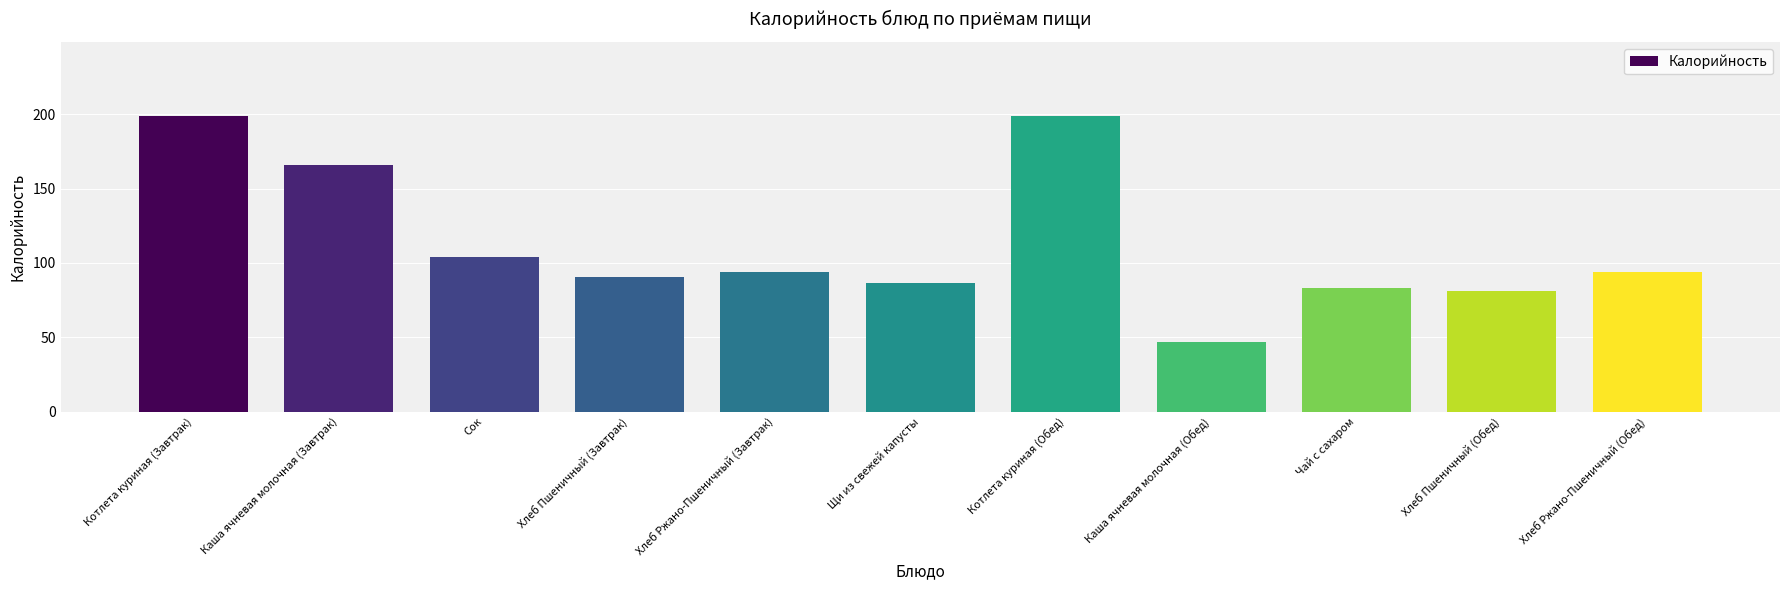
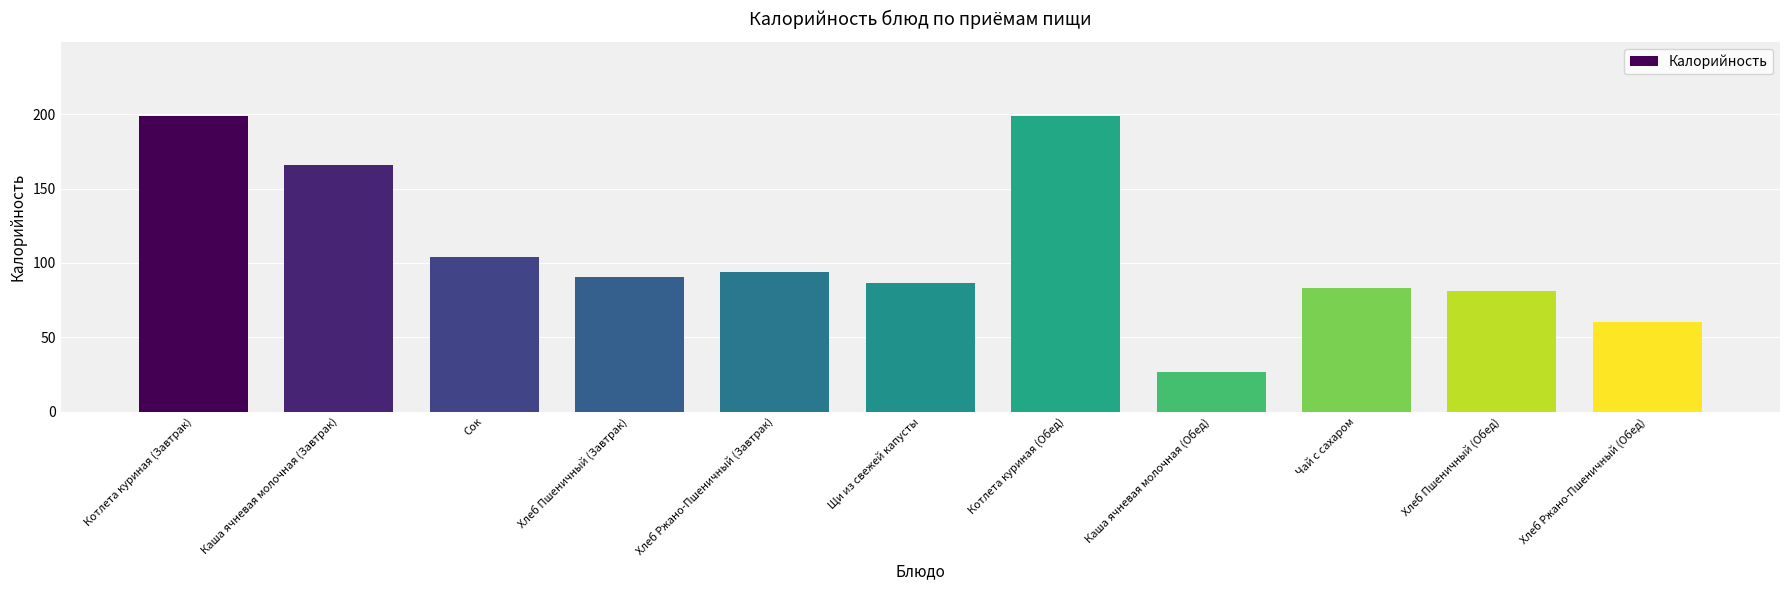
Каша ячневая молочная (Обед): 47 -> 27
Хлеб Ржано-Пшеничный (Обед): 94 -> 61
